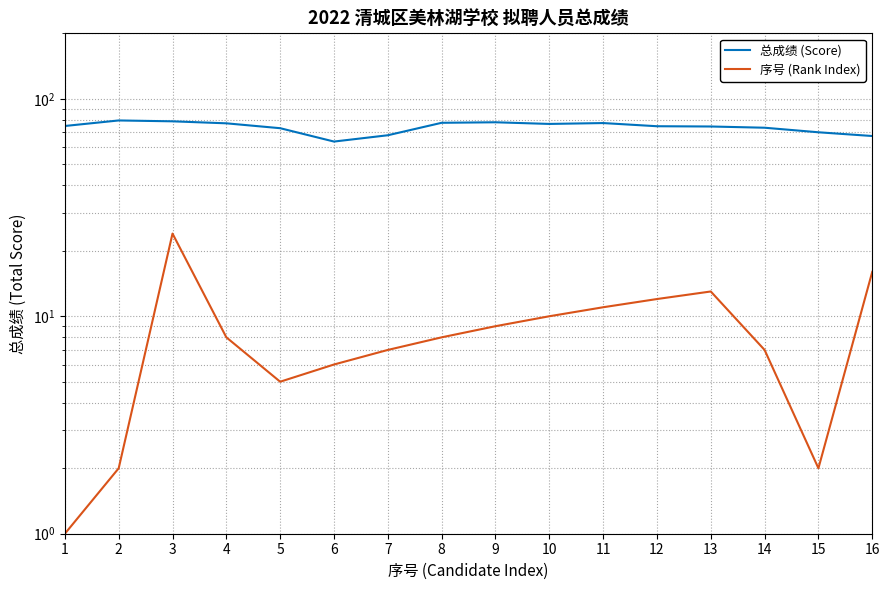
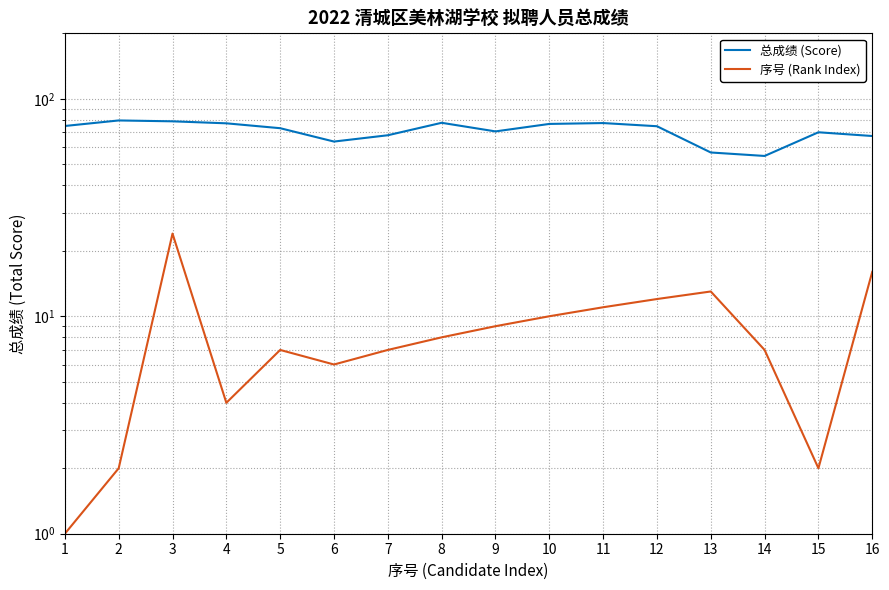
序号 (Rank Index), 4: 8 -> 4
序号 (Rank Index), 5: 5 -> 7
总成绩 (Score), 9: 78 -> 71
总成绩 (Score), 13: 75 -> 57
总成绩 (Score), 14: 74 -> 55
